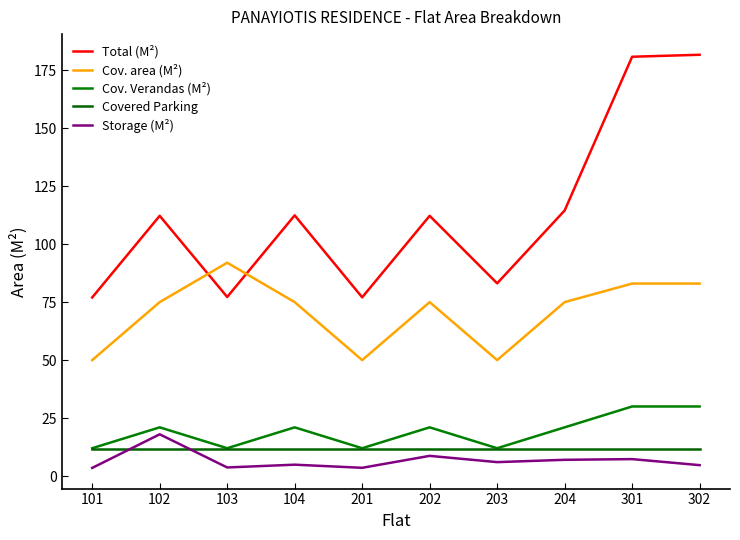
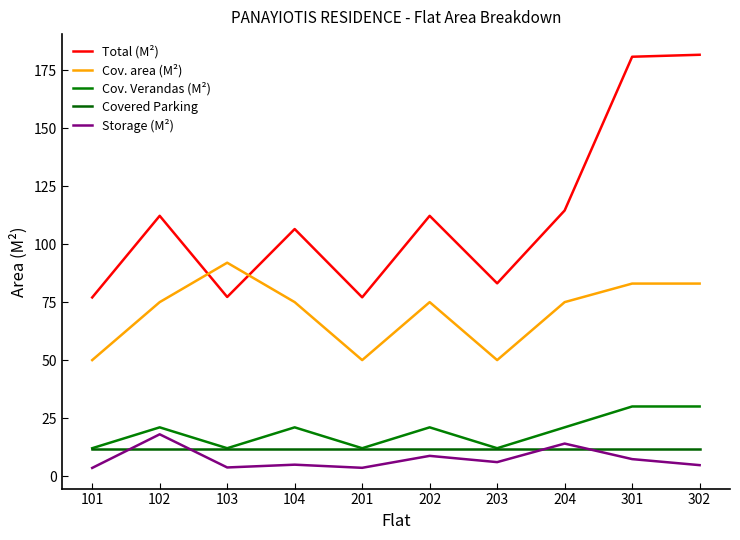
Total (M²), 104: 112 -> 107
Storage (M²), 204: 7 -> 14
